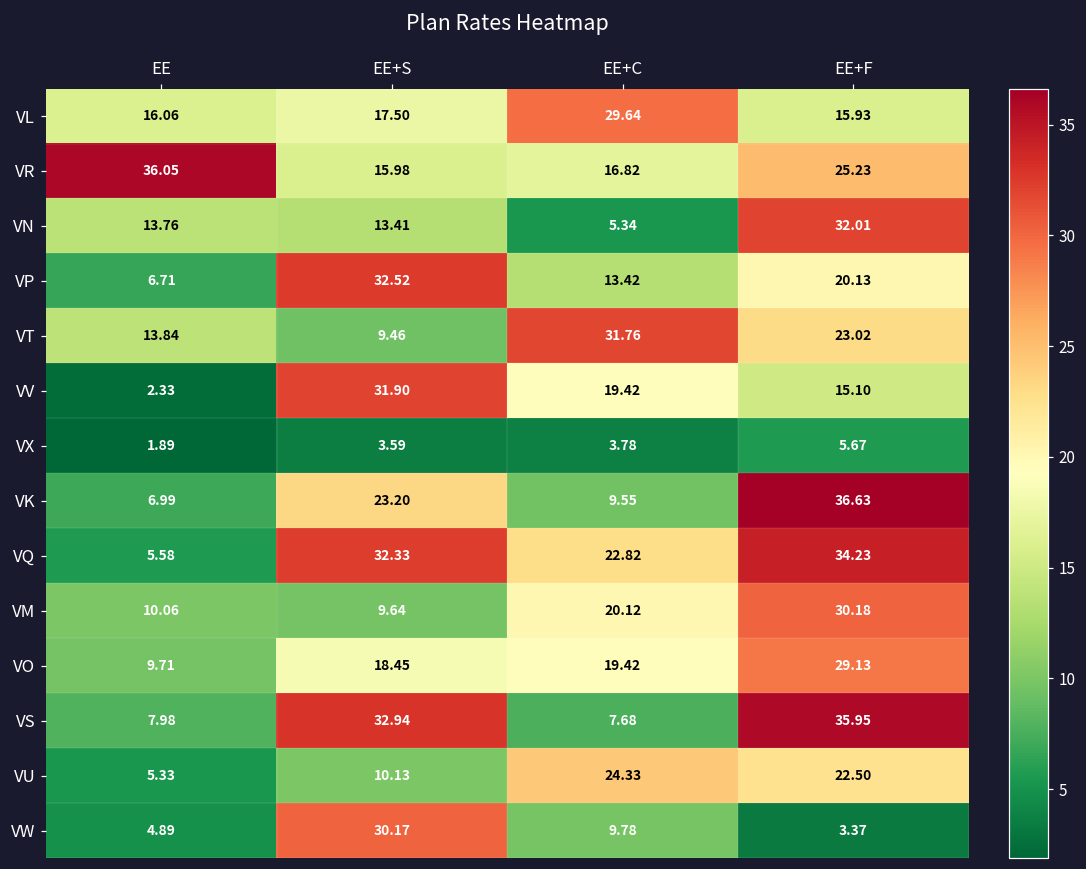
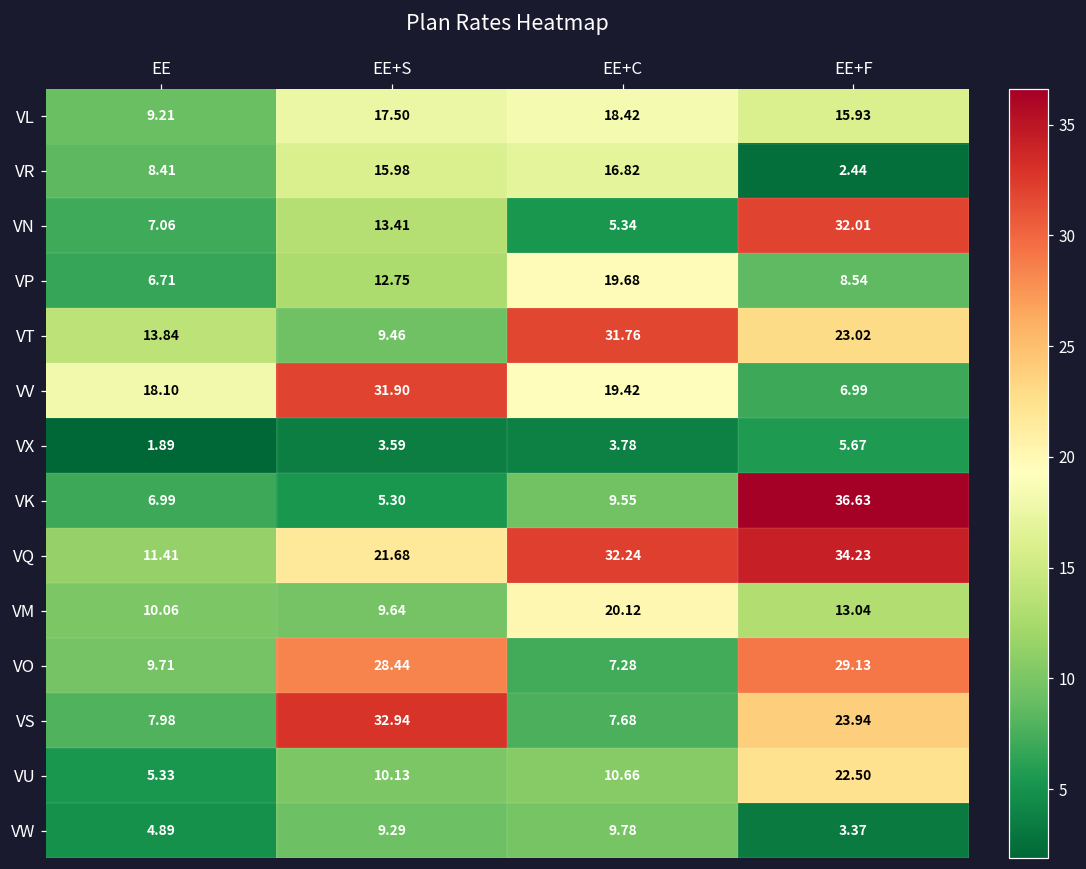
VL, EE: 16.06 -> 9.21
VL, EE+C: 29.64 -> 18.42
VR, EE: 36.05 -> 8.41
VR, EE+F: 25.23 -> 2.44
VN, EE: 13.76 -> 7.06
VP, EE+S: 32.52 -> 12.75
VP, EE+C: 13.42 -> 19.68
VP, EE+F: 20.13 -> 8.54
VV, EE: 2.33 -> 18.10
VV, EE+F: 15.10 -> 6.99
VK, EE+S: 23.20 -> 5.30
VQ, EE: 5.58 -> 11.41
VQ, EE+S: 32.33 -> 21.68
VQ, EE+C: 22.82 -> 32.24
VM, EE+F: 30.18 -> 13.04
VO, EE+S: 18.45 -> 28.44
VO, EE+C: 19.42 -> 7.28
VS, EE+F: 35.95 -> 23.94
VU, EE+C: 24.33 -> 10.66
VW, EE+S: 30.17 -> 9.29
